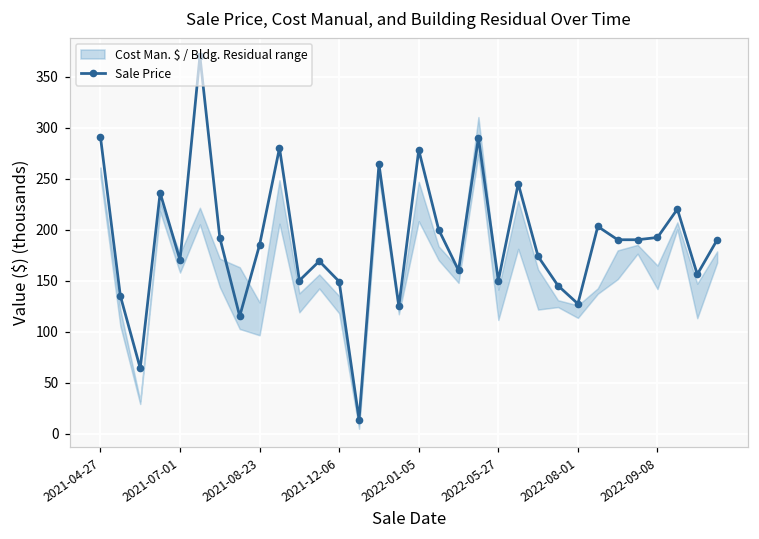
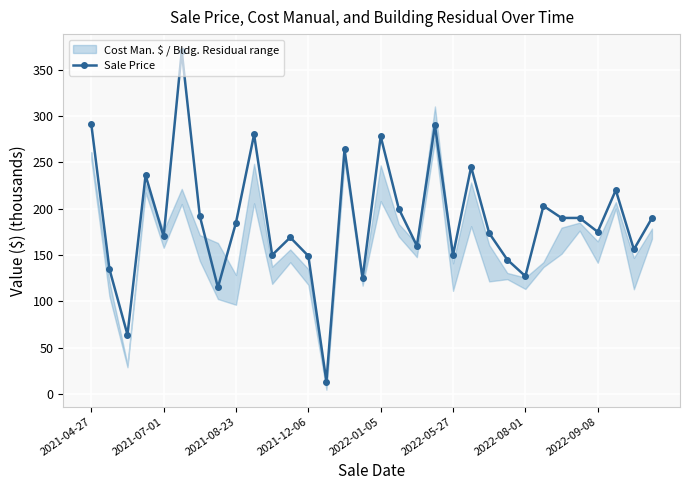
Sale Price, 2022-09-08: 190 -> 180
